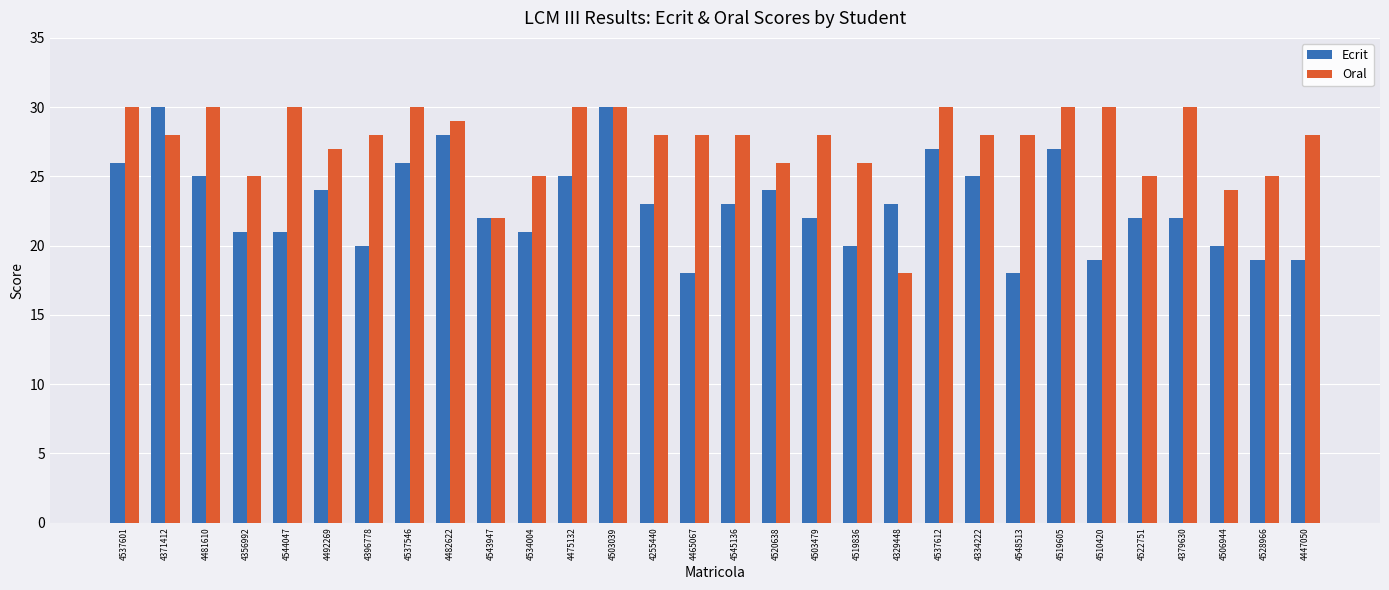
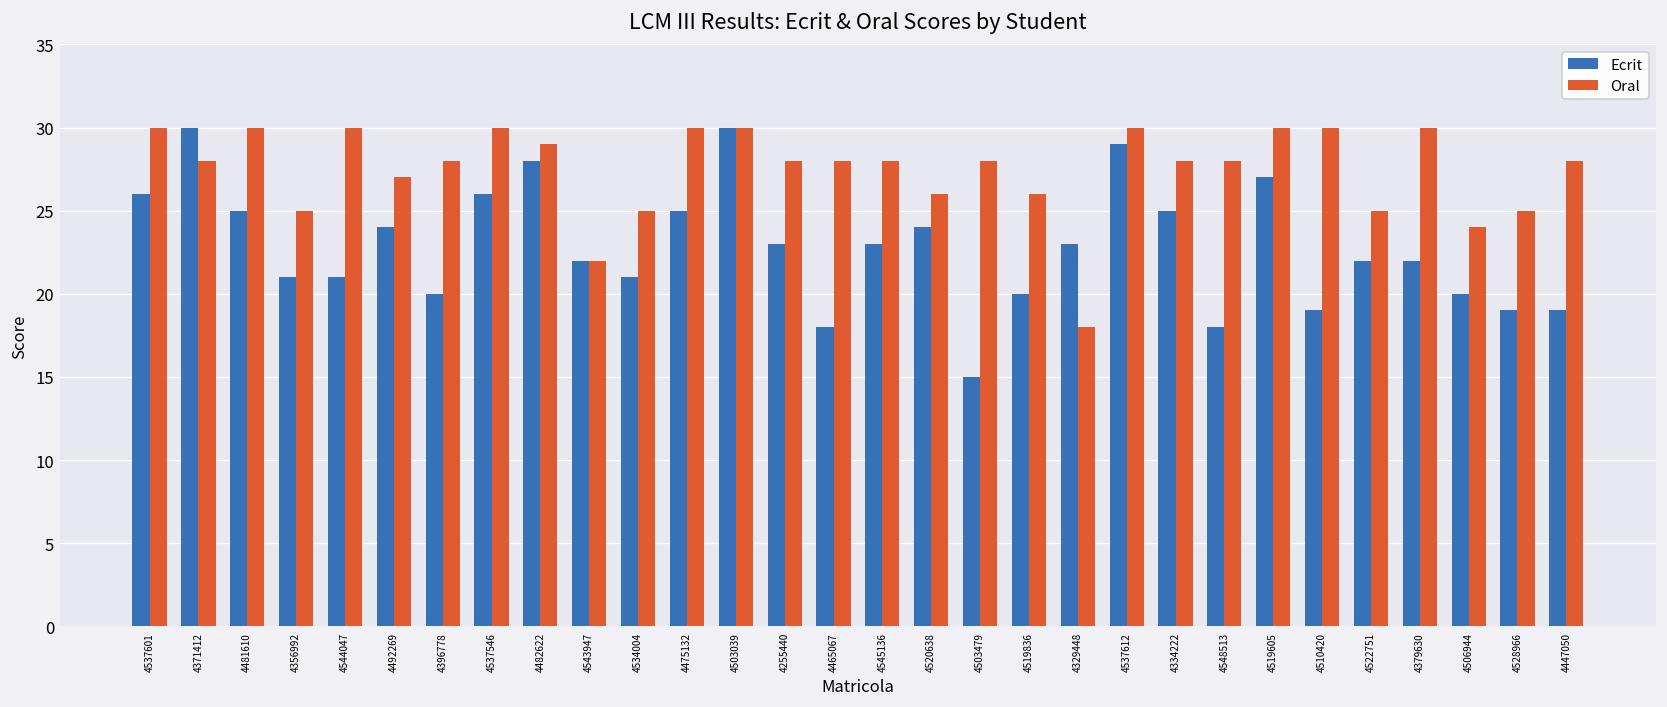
Ecrit, 4503479: 22 -> 15
Ecrit, 4537612: 27 -> 29
